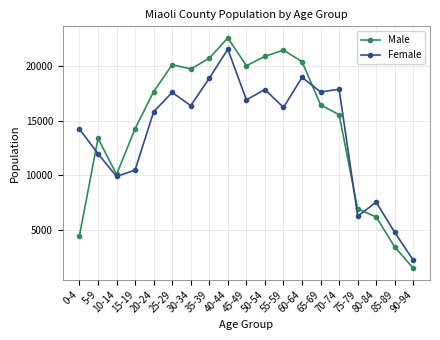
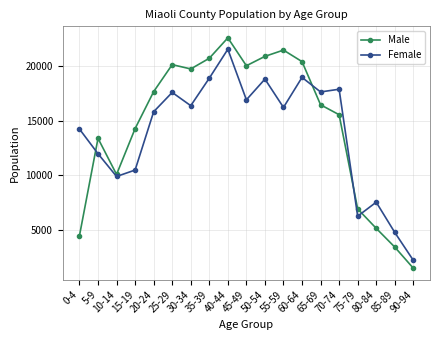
Female, 50-54: 17900 -> 18800
Male, 80-84: 6200 -> 5100
